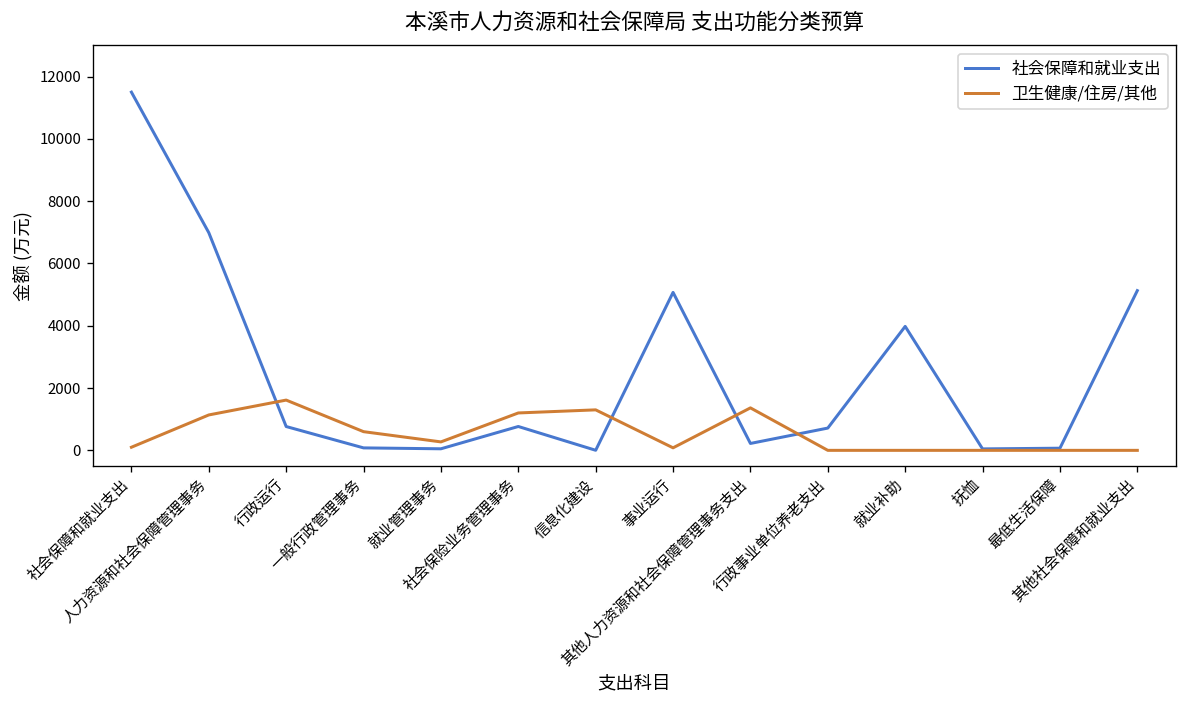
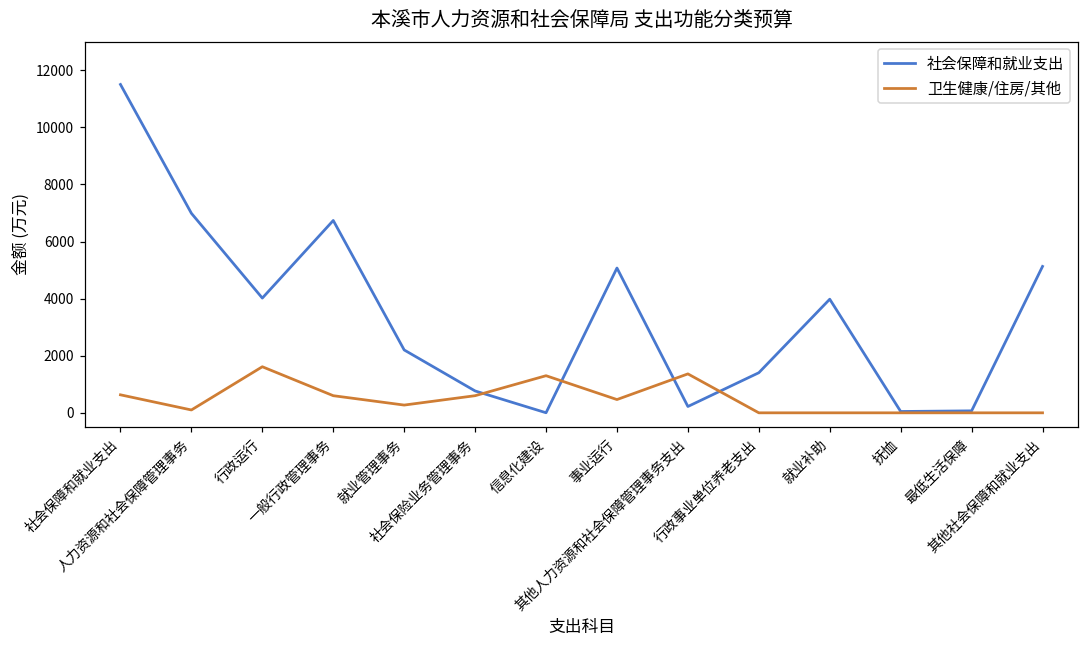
卫生健康/住房/其他, 社会保障和就业支出: 100 -> 600
卫生健康/住房/其他, 人力资源和社会保障管理事务: 1100 -> 100
社会保障和就业支出, 行政运行: 800 -> 4000
社会保障和就业支出, 一般行政管理事务: 100 -> 6700
社会保障和就业支出, 就业管理事务: 100 -> 2200
卫生健康/住房/其他, 社会保险业务管理事务: 1200 -> 600
卫生健康/住房/其他, 事业运行: 100 -> 500
社会保障和就业支出, 行政事业单位养老支出: 700 -> 1400
